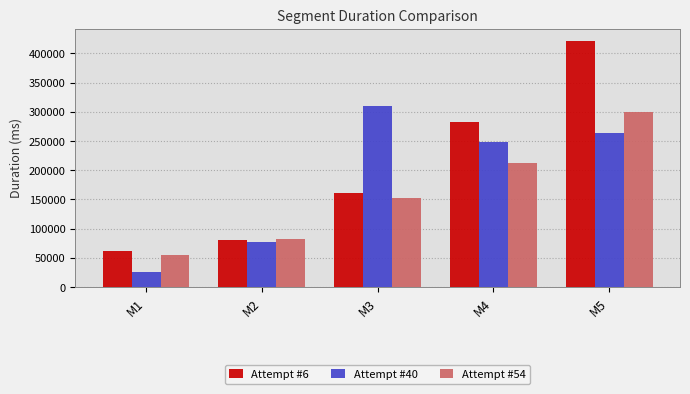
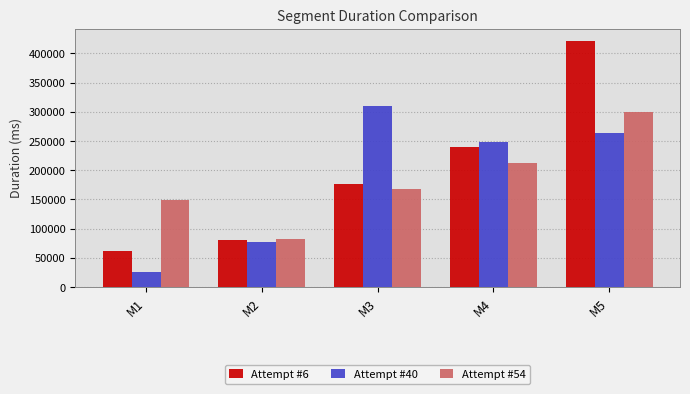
Attempt #54, M1: 50000 -> 150000
Attempt #6, M3: 160000 -> 180000
Attempt #54, M3: 150000 -> 170000
Attempt #6, M4: 280000 -> 240000
